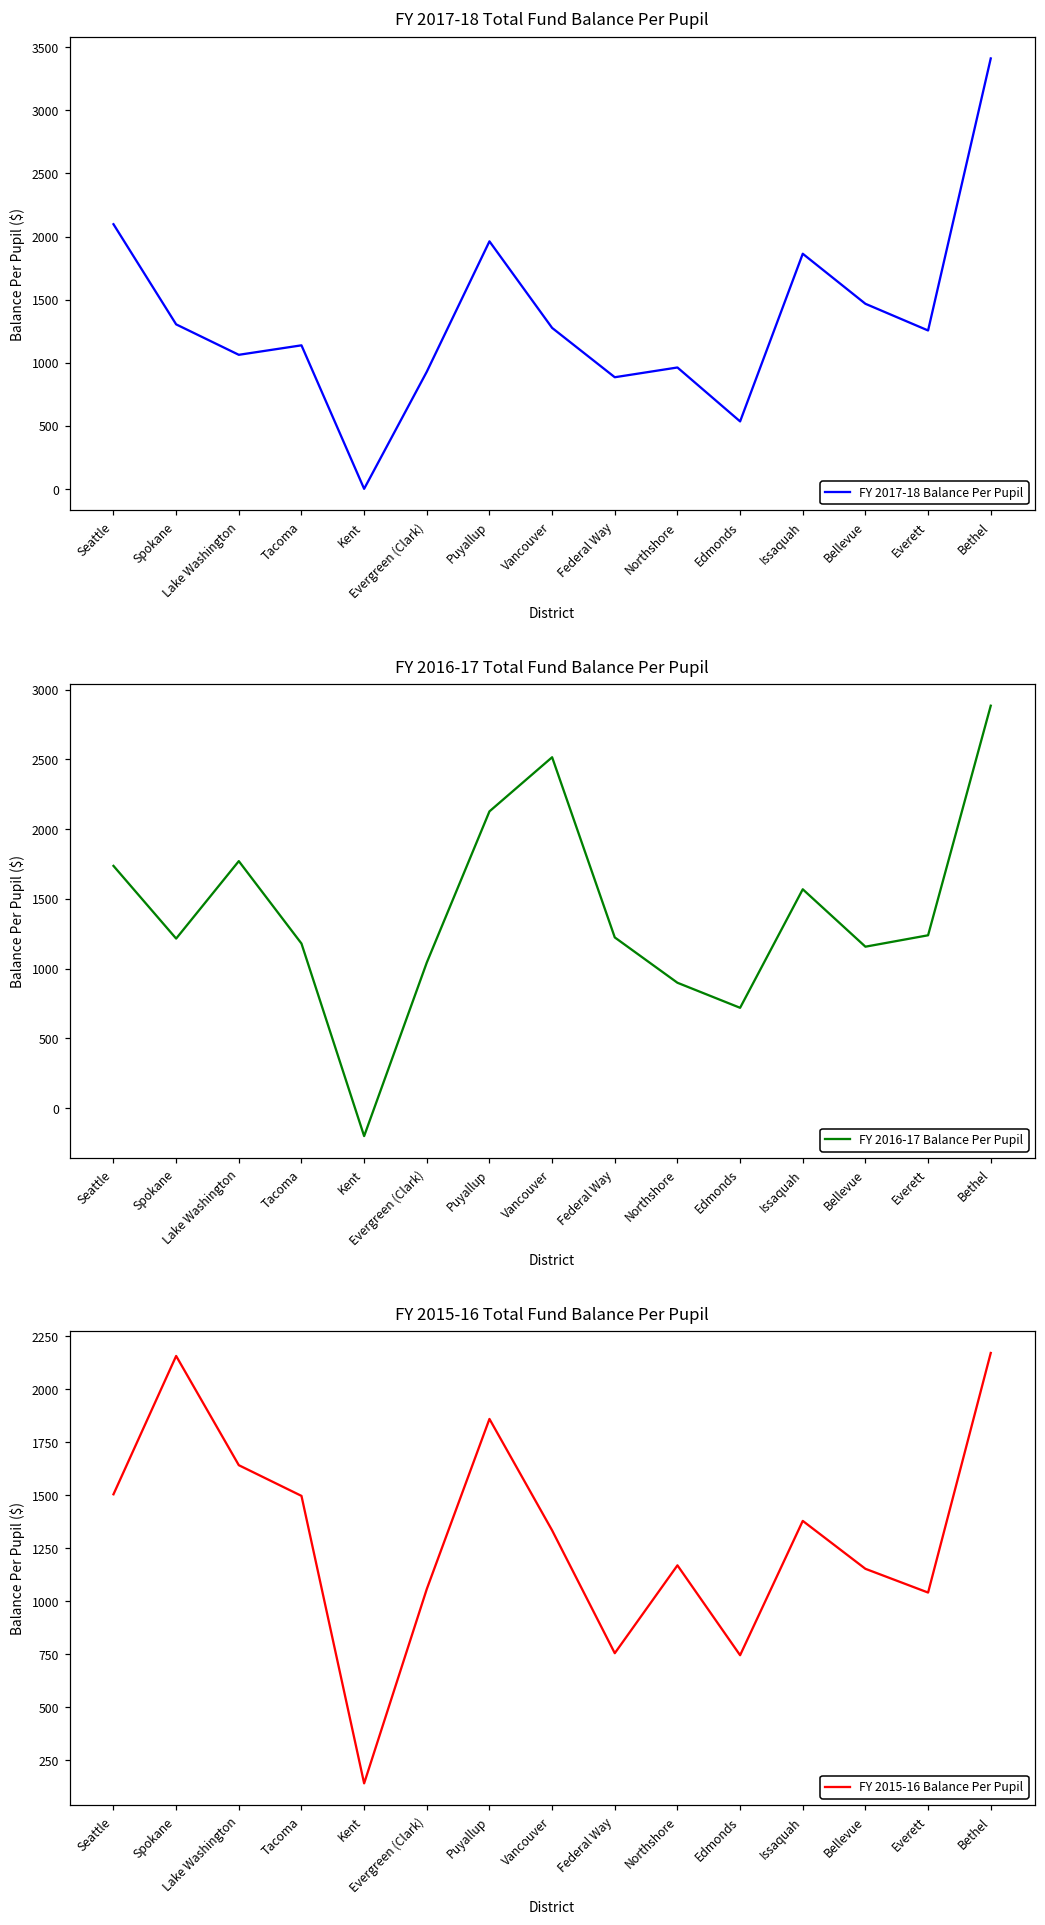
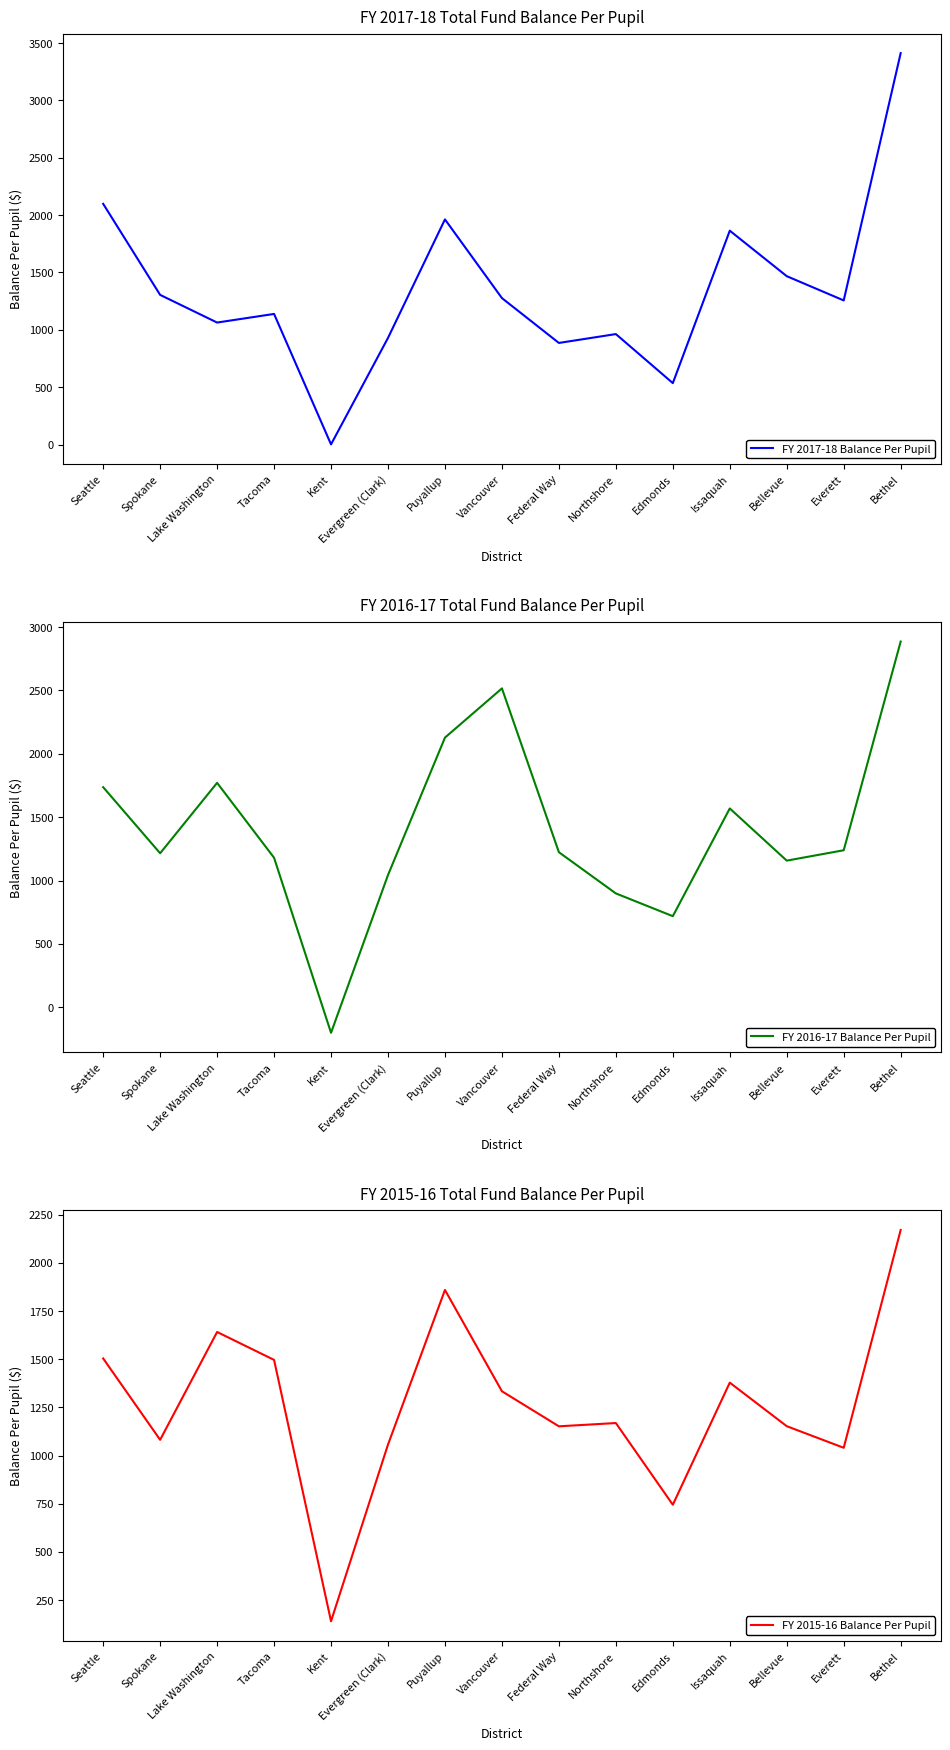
FY 2015-16 Total Fund Balance Per Pupil, Spokane: 2160 -> 1080
FY 2015-16 Total Fund Balance Per Pupil, Federal Way: 750 -> 1150
